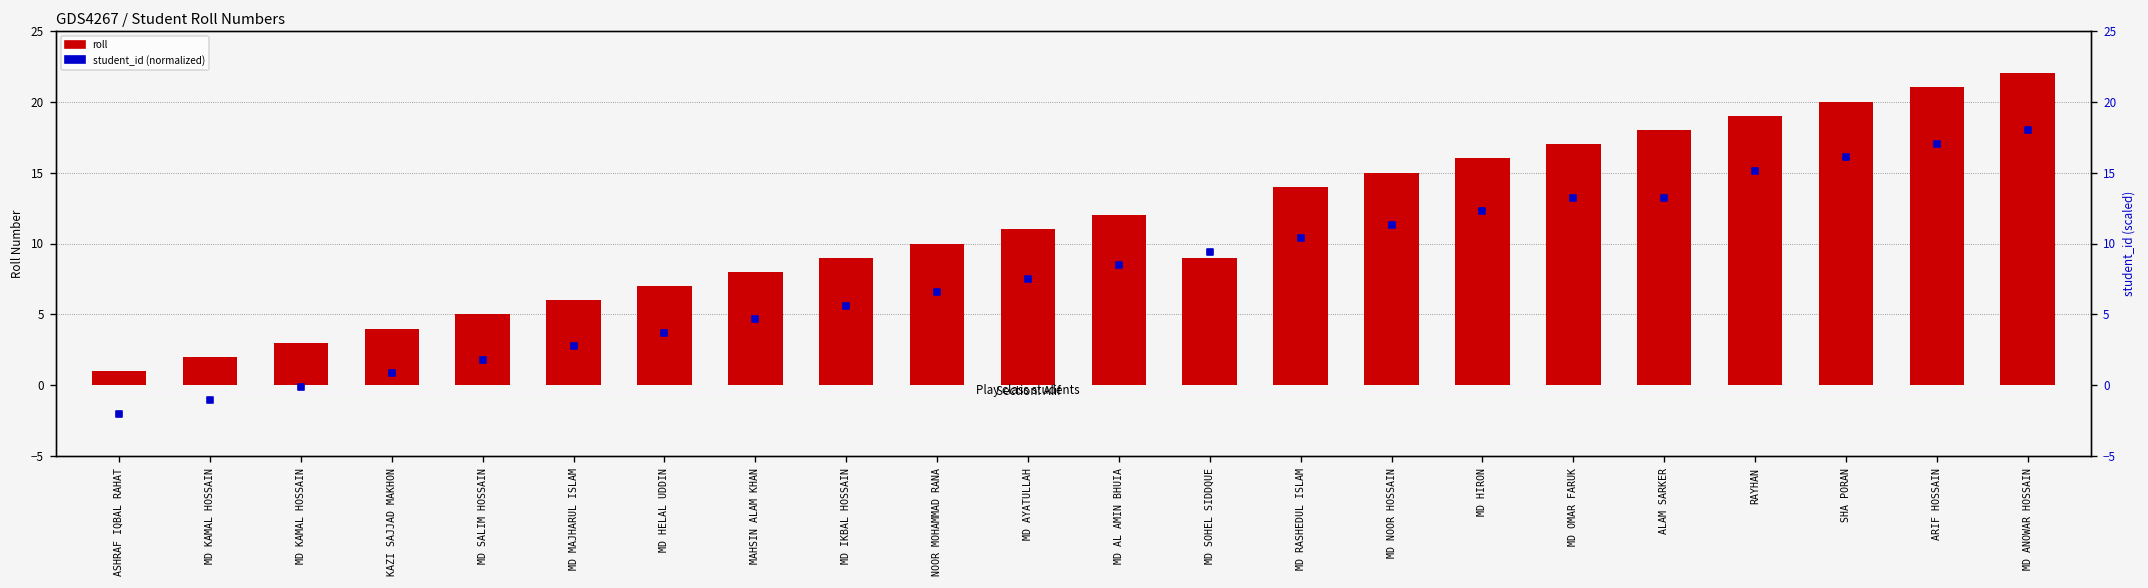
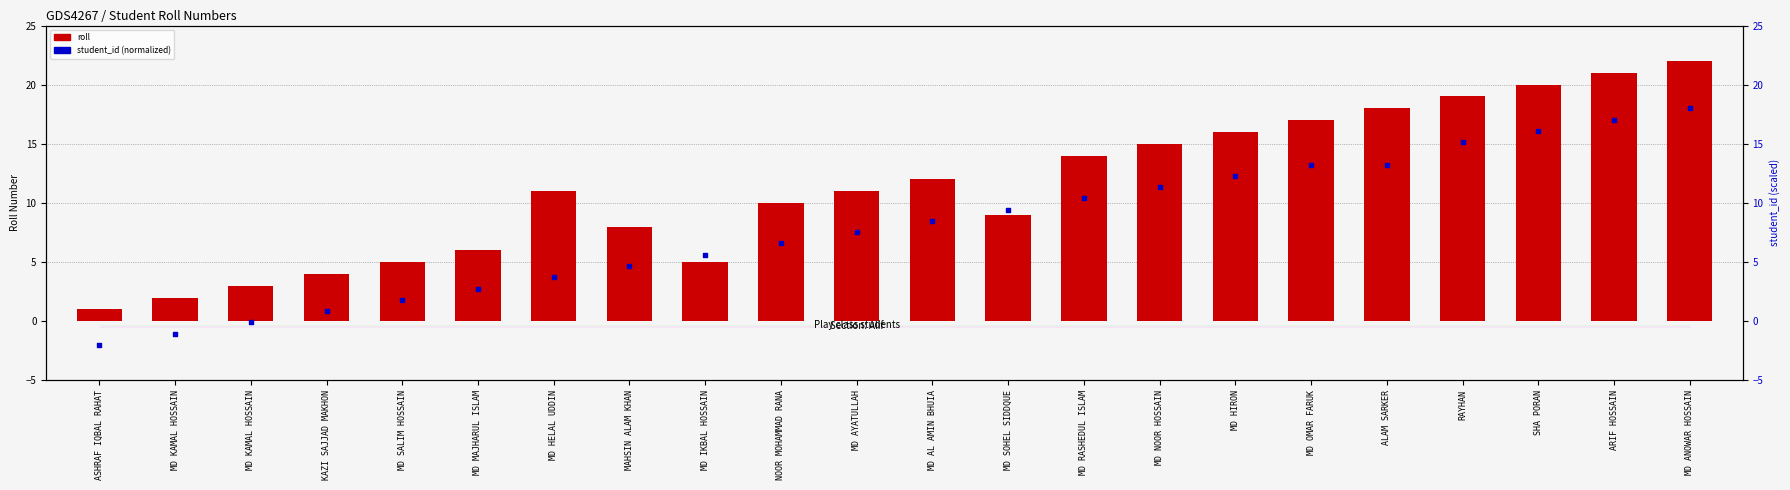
roll, MD HELAL UDDIN: 7 -> 11
roll, MD IKBAL HOSSAIN: 9 -> 5
